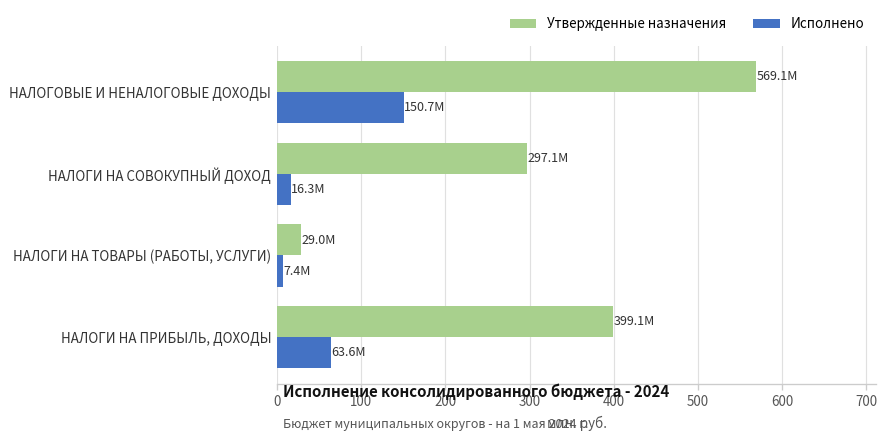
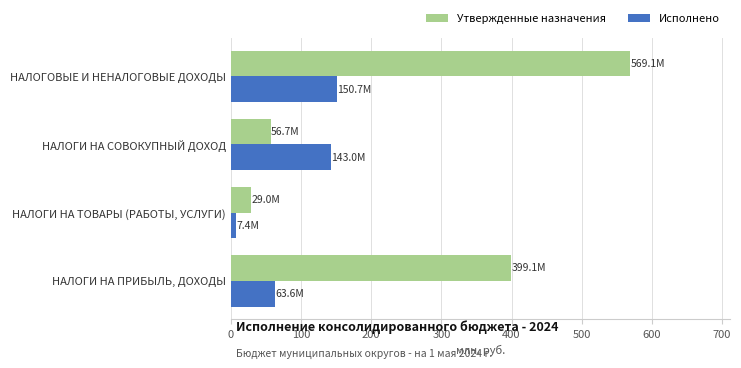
Утвержденные назначения, НАЛОГИ НА СОВОКУПНЫЙ ДОХОД: 297.1M -> 56.7M
Исполнено, НАЛОГИ НА СОВОКУПНЫЙ ДОХОД: 16.3M -> 143.0M
